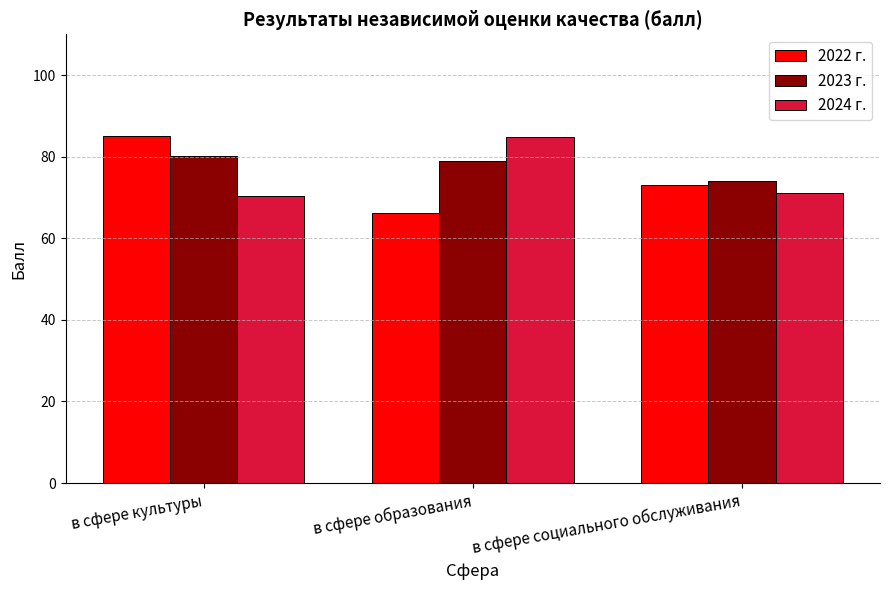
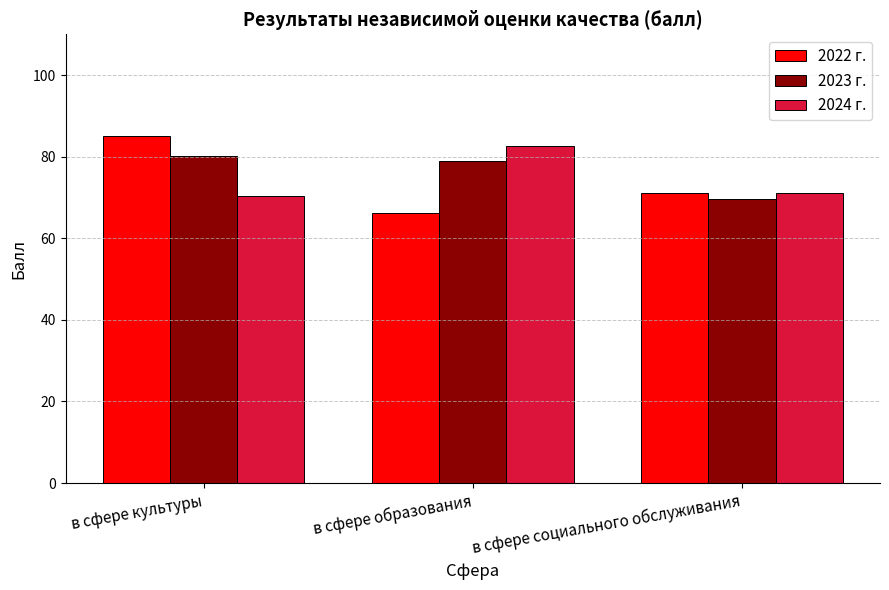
2024 г., в сфере образования: 85 -> 83
2022 г., в сфере социального обслуживания: 73 -> 71
2023 г., в сфере социального обслуживания: 74 -> 70
